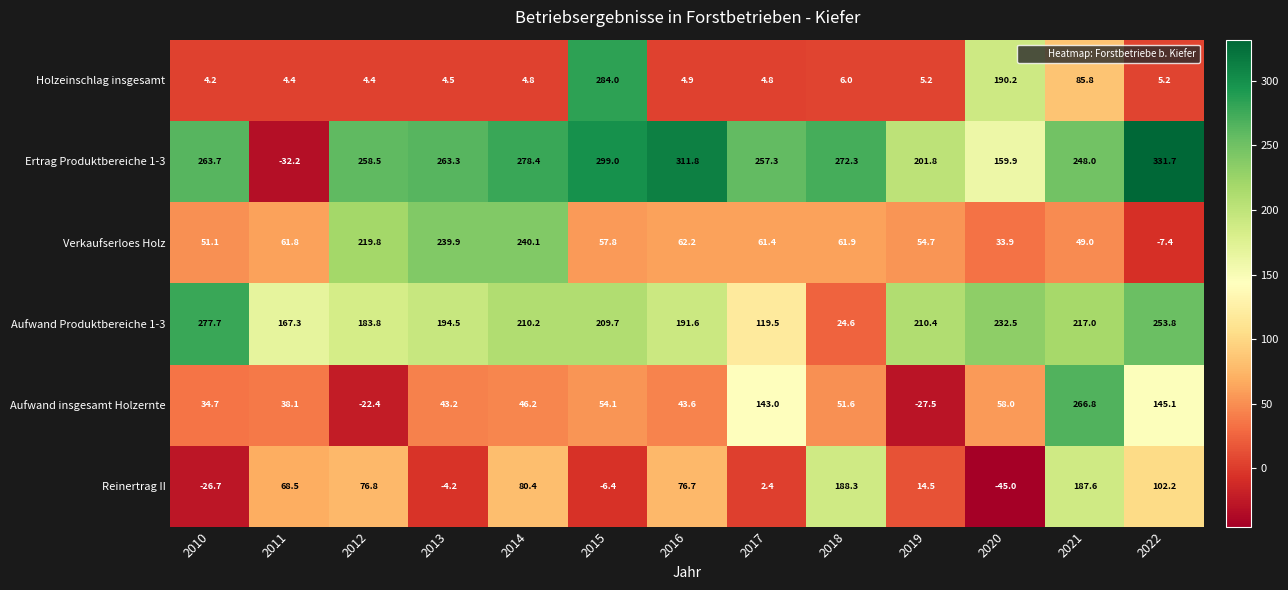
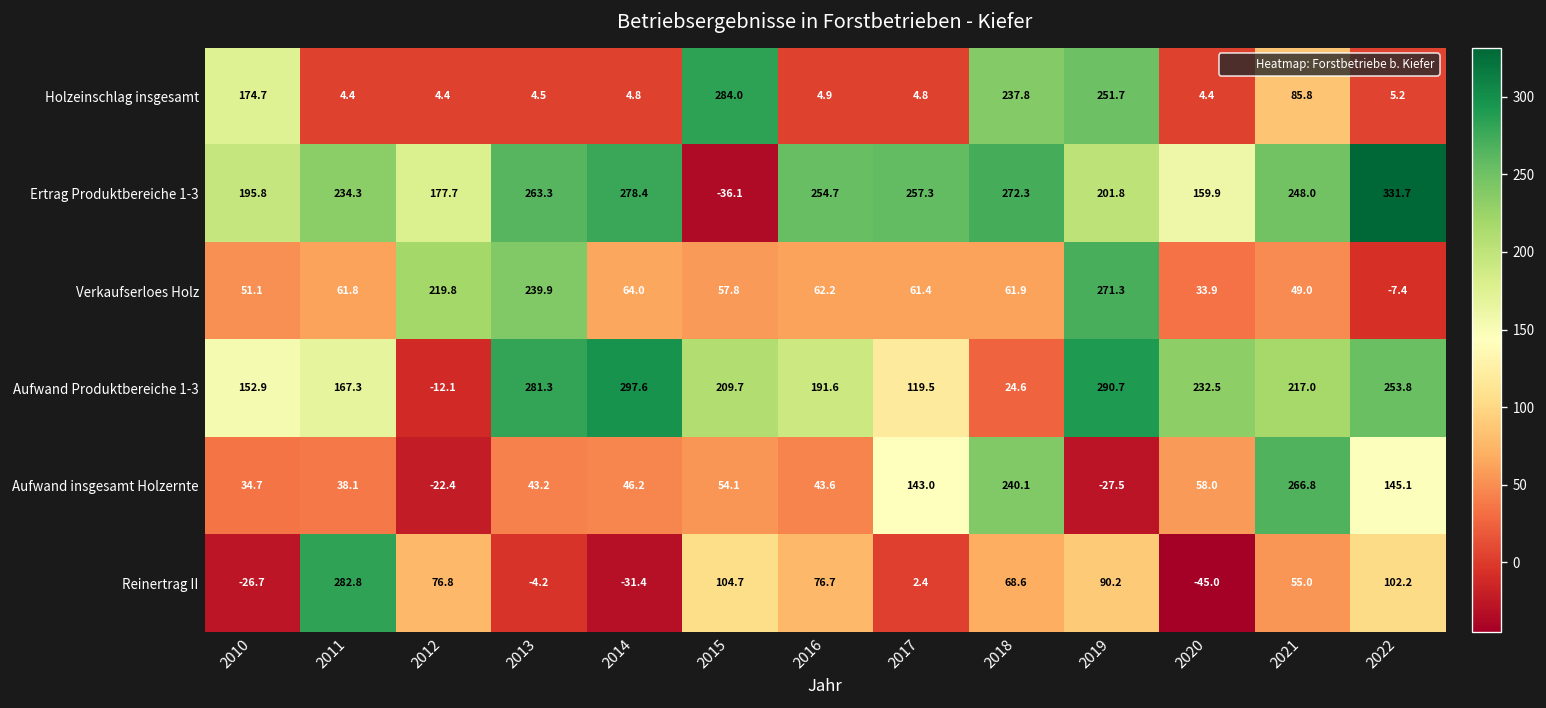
Holzeinschlag insgesamt, 2010: 4.2 -> 174.7
Holzeinschlag insgesamt, 2018: 6.0 -> 237.8
Holzeinschlag insgesamt, 2019: 5.2 -> 251.7
Holzeinschlag insgesamt, 2020: 190.2 -> 4.4
Ertrag Produktbereiche 1-3, 2010: 263.7 -> 195.8
Ertrag Produktbereiche 1-3, 2011: -32.2 -> 234.3
Ertrag Produktbereiche 1-3, 2012: 258.5 -> 177.7
Ertrag Produktbereiche 1-3, 2015: 299.0 -> -36.1
Ertrag Produktbereiche 1-3, 2016: 311.8 -> 254.7
Verkaufserloes Holz, 2014: 240.1 -> 64.0
Verkaufserloes Holz, 2019: 54.7 -> 271.3
Aufwand Produktbereiche 1-3, 2010: 277.7 -> 152.9
Aufwand Produktbereiche 1-3, 2012: 183.8 -> -12.1
Aufwand Produktbereiche 1-3, 2013: 194.5 -> 281.3
Aufwand Produktbereiche 1-3, 2014: 210.2 -> 297.6
Aufwand Produktbereiche 1-3, 2019: 210.4 -> 290.7
Aufwand insgesamt Holzernte, 2018: 51.6 -> 240.1
Reinertrag II, 2011: 68.5 -> 282.8
Reinertrag II, 2014: 80.4 -> -31.4
Reinertrag II, 2015: -6.4 -> 104.7
Reinertrag II, 2018: 188.3 -> 68.6
Reinertrag II, 2019: 14.5 -> 90.2
Reinertrag II, 2021: 187.6 -> 55.0
